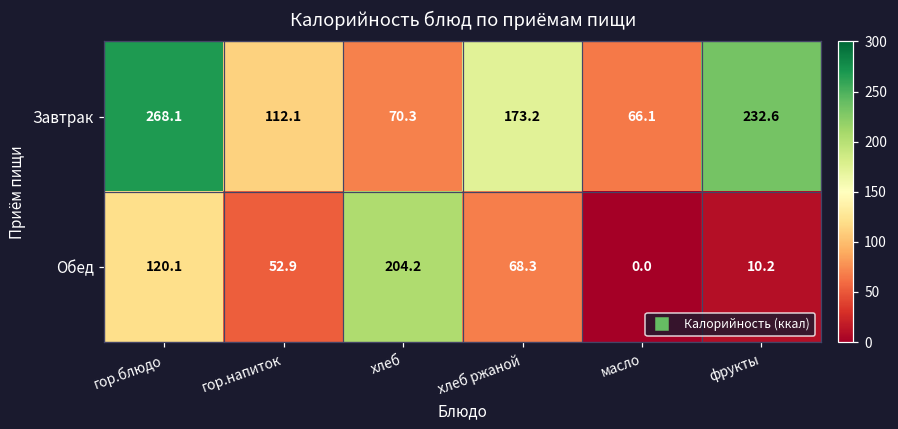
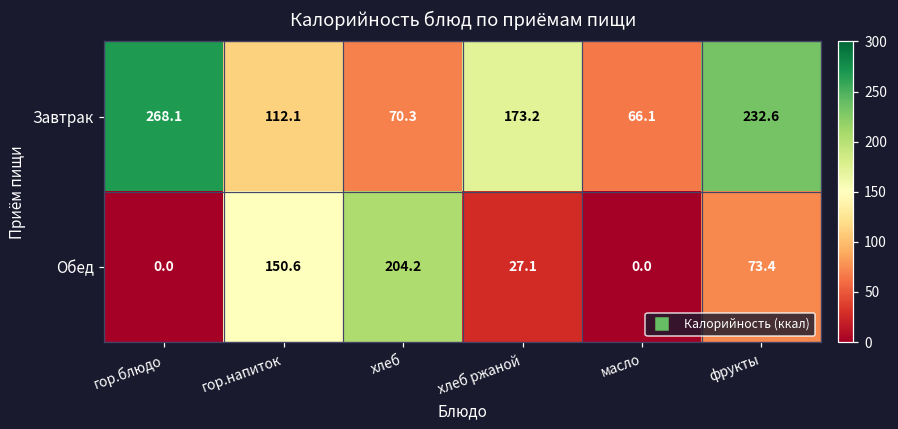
Обед, гор.блюдо: 120.1 -> 0.0
Обед, гор.напиток: 52.9 -> 150.6
Обед, хлеб ржаной: 68.3 -> 27.1
Обед, фрукты: 10.2 -> 73.4
